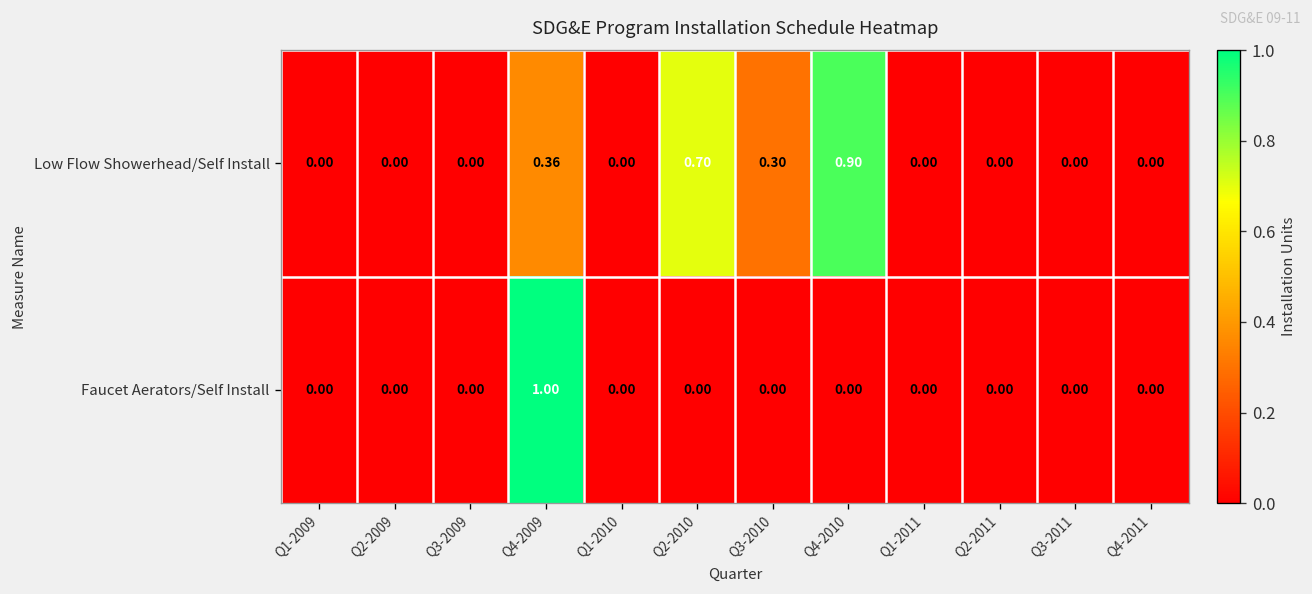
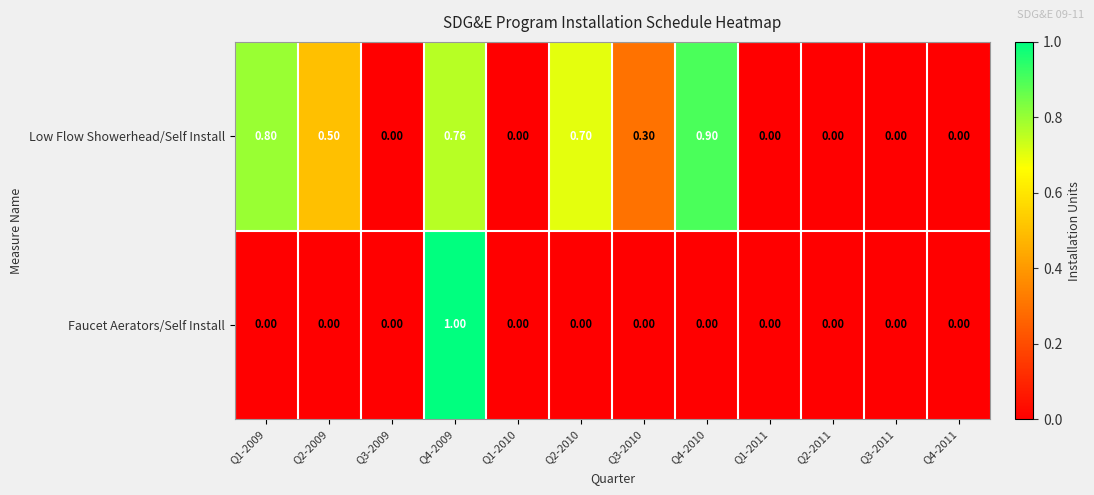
Low Flow Showerhead/Self Install, Q1-2009: 0.00 -> 0.80
Low Flow Showerhead/Self Install, Q2-2009: 0.00 -> 0.50
Low Flow Showerhead/Self Install, Q4-2009: 0.36 -> 0.76
